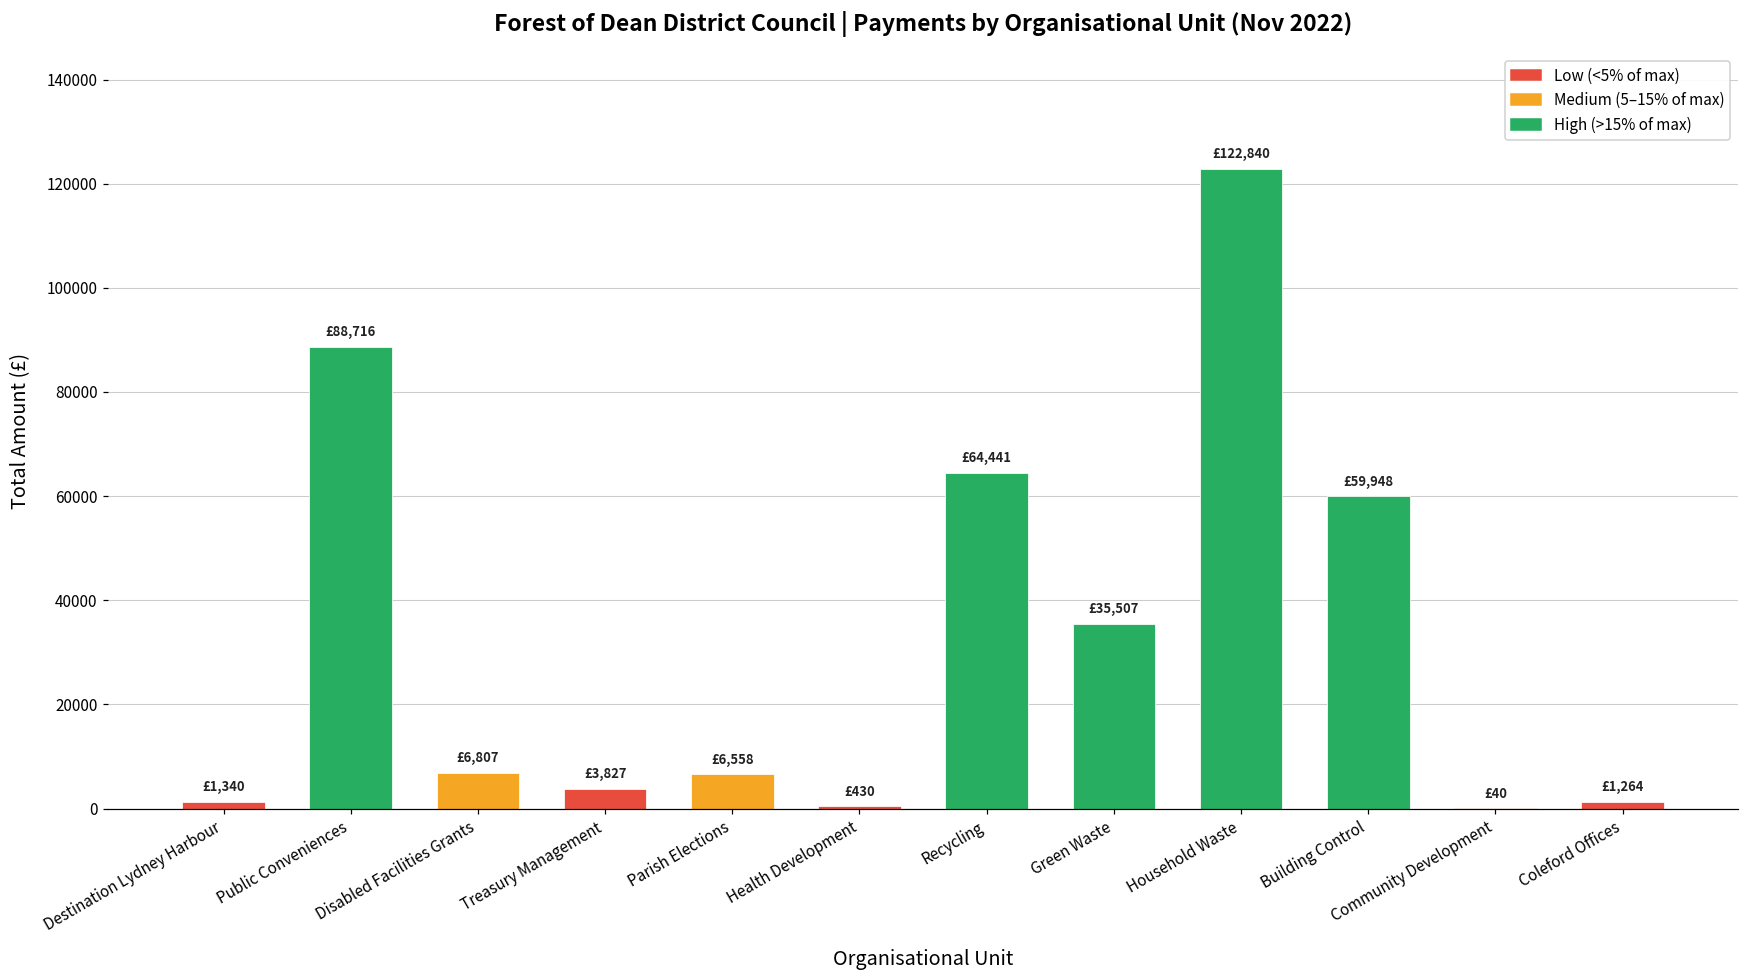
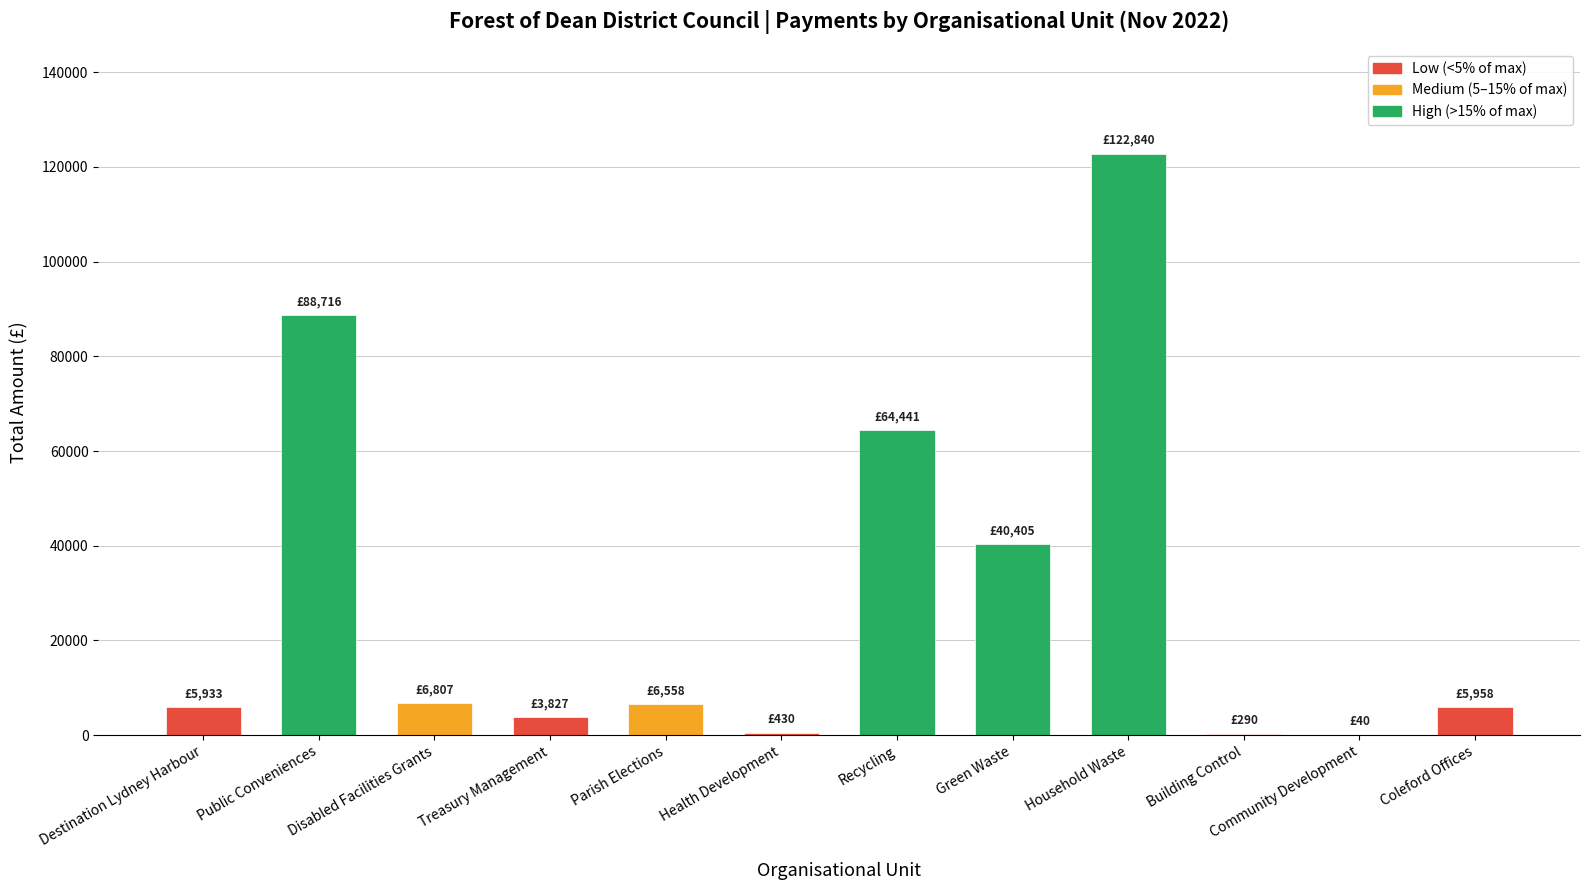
Destination Lydney Harbour: £1,340 -> £5,933
Green Waste: £35,507 -> £40,405
Building Control: £59,948 -> £290
Coleford Offices: £1,264 -> £5,958
